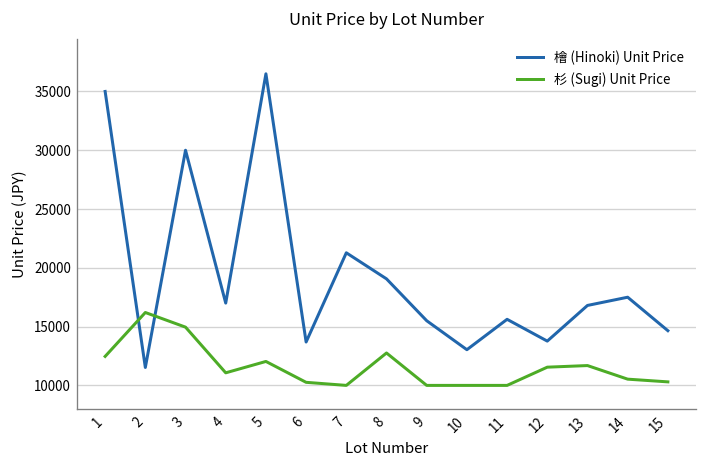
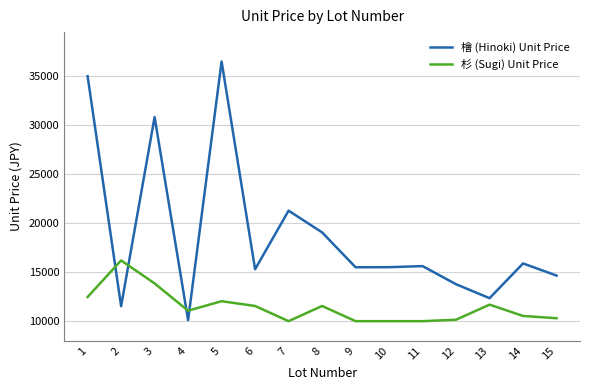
檜 (Hinoki) Unit Price, 3: 30000 -> 31000
杉 (Sugi) Unit Price, 3: 15000 -> 14000
檜 (Hinoki) Unit Price, 4: 17000 -> 10000
檜 (Hinoki) Unit Price, 6: 14000 -> 15000
杉 (Sugi) Unit Price, 6: 10000 -> 12000
杉 (Sugi) Unit Price, 8: 13000 -> 12000
檜 (Hinoki) Unit Price, 10: 13000 -> 16000
杉 (Sugi) Unit Price, 12: 12000 -> 10000
檜 (Hinoki) Unit Price, 13: 17000 -> 12000
檜 (Hinoki) Unit Price, 14: 18000 -> 16000
